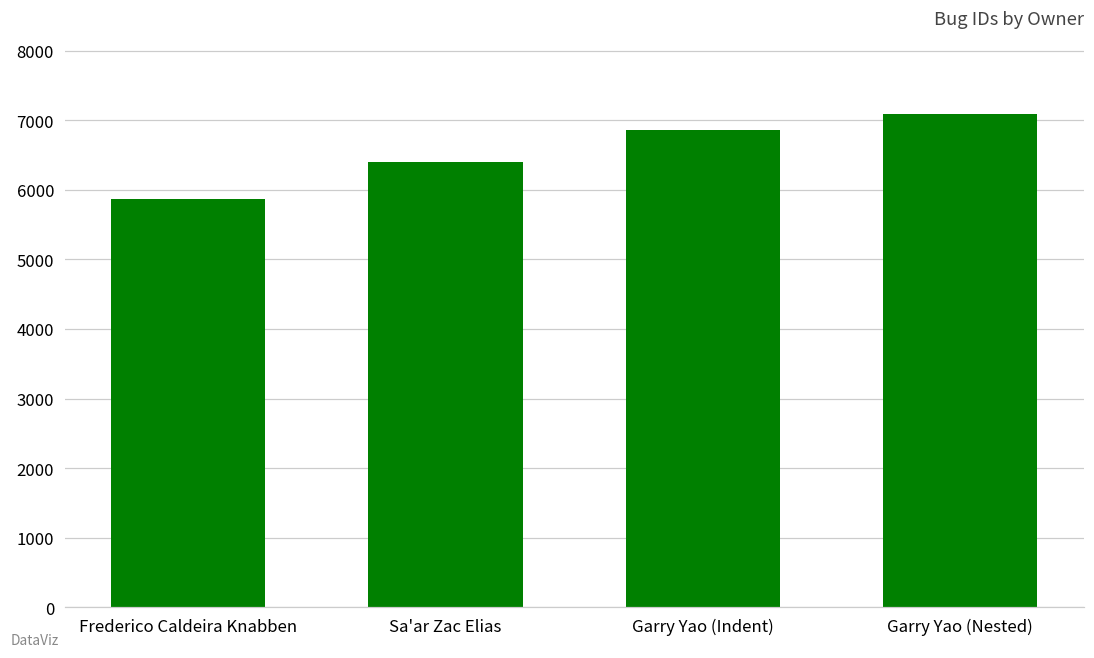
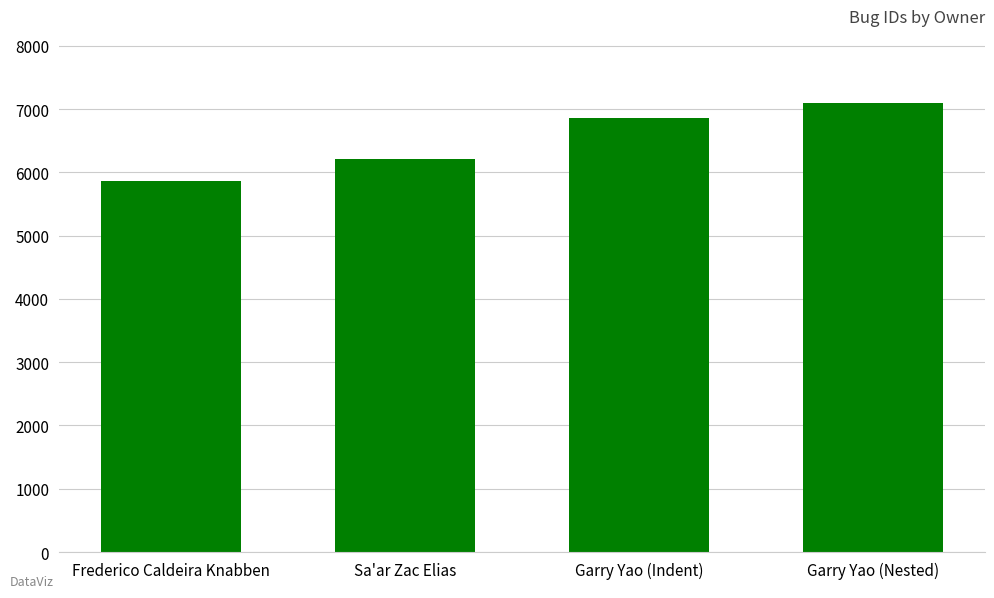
Sa'ar Zac Elias: 6400 -> 6200
